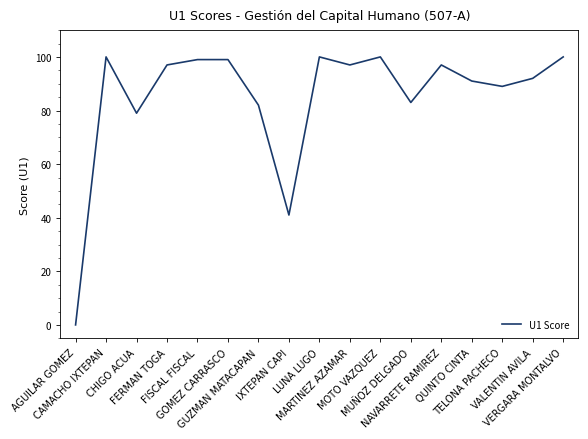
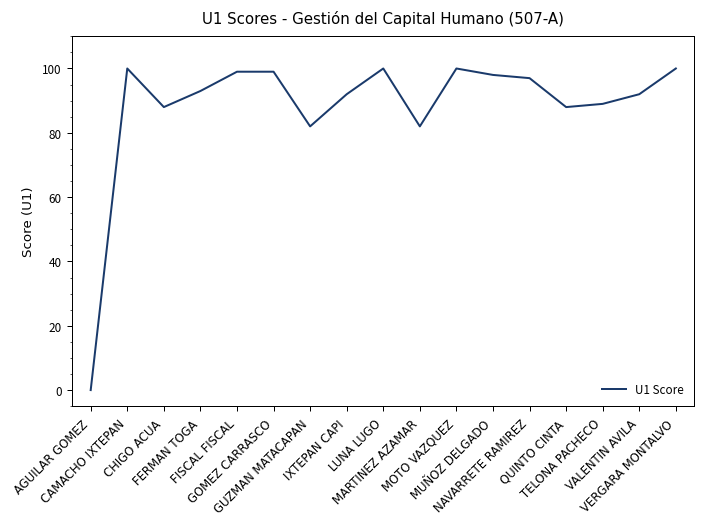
CHIGO ACUA: 79 -> 88
FERMAN TOGA: 97 -> 93
IXTEPAN CAPI: 41 -> 92
MARTINEZ AZAMAR: 97 -> 82
MUÑOZ DELGADO: 83 -> 98
QUINTO CINTA: 91 -> 88
